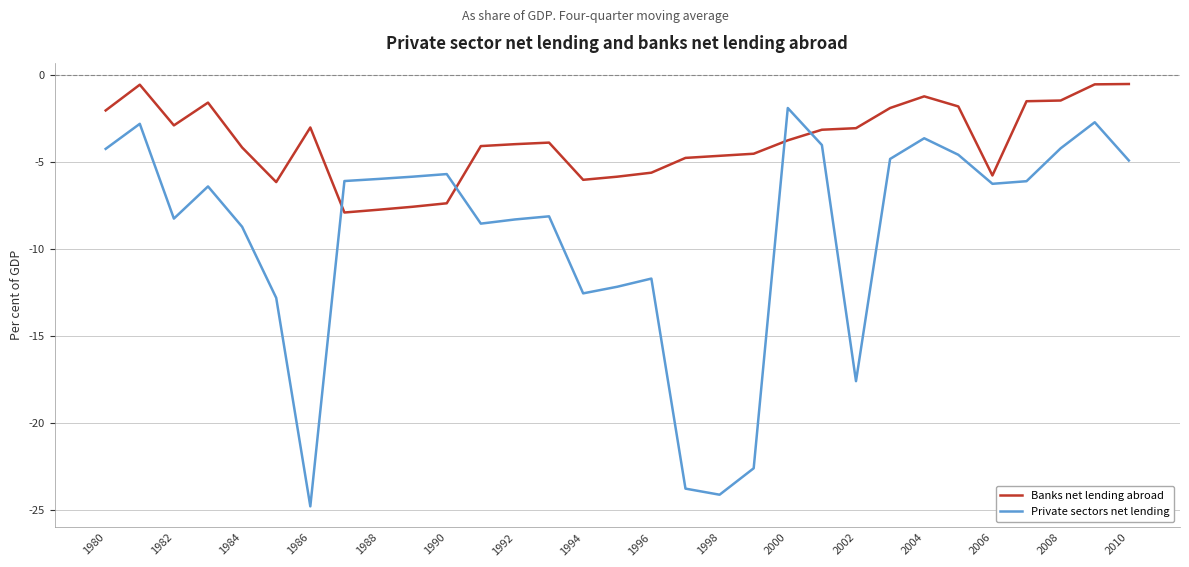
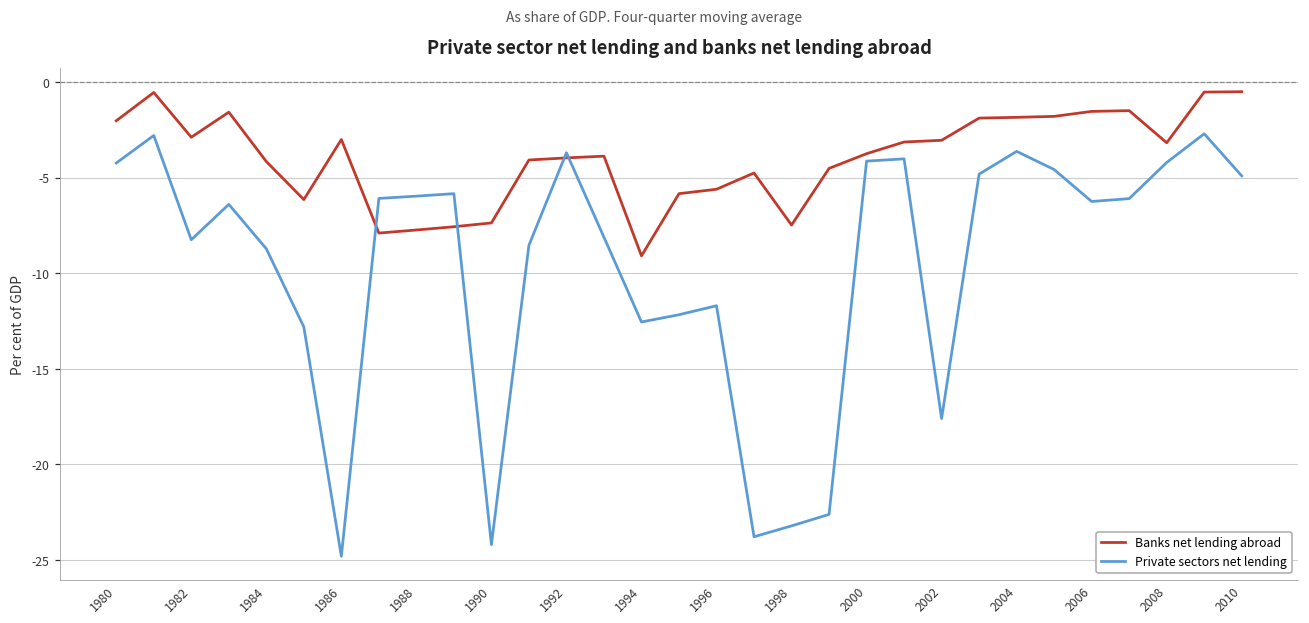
Private sectors net lending, 1990: -5.7 -> -24.2
Private sectors net lending, 1992: -8.3 -> -3.7
Banks net lending abroad, 1994: -6.0 -> -9.1
Banks net lending abroad, 1998: -4.6 -> -7.5
Private sectors net lending, 1998: -24.1 -> -23.2
Private sectors net lending, 2000: -1.9 -> -4.1
Banks net lending abroad, 2004: -1.2 -> -1.9
Banks net lending abroad, 2006: -5.8 -> -1.5
Banks net lending abroad, 2008: -1.5 -> -3.2
